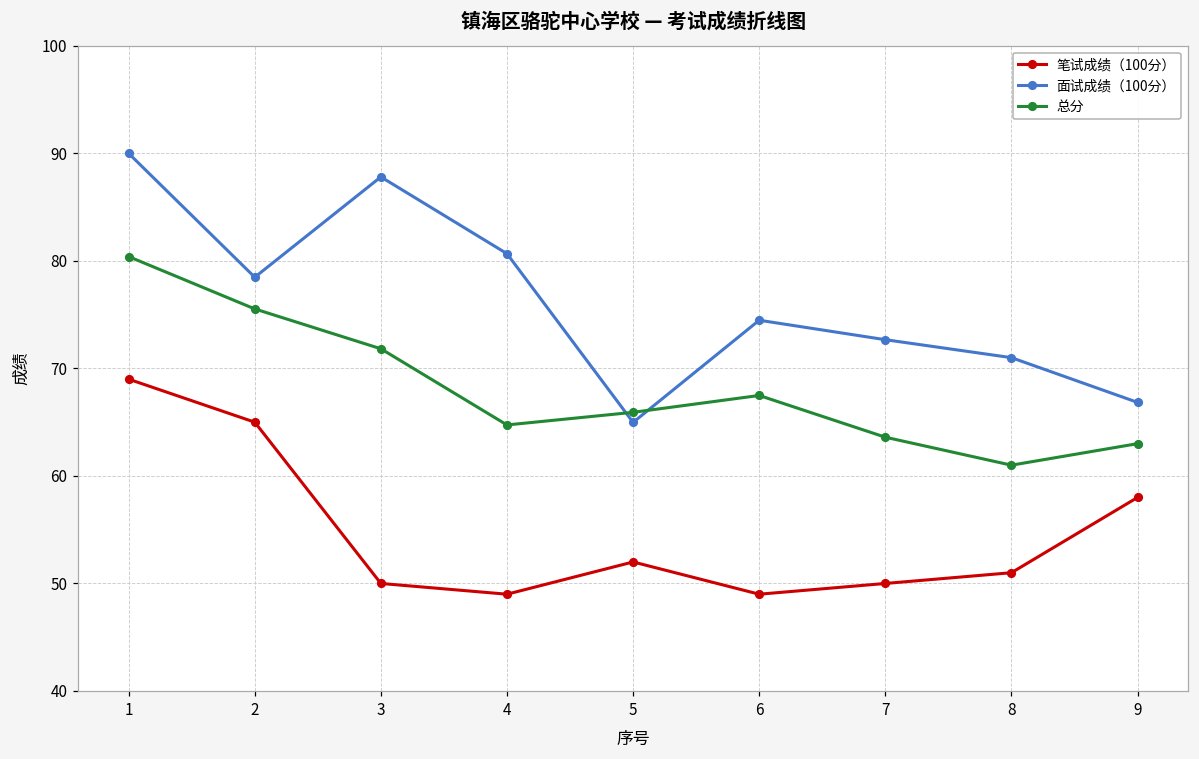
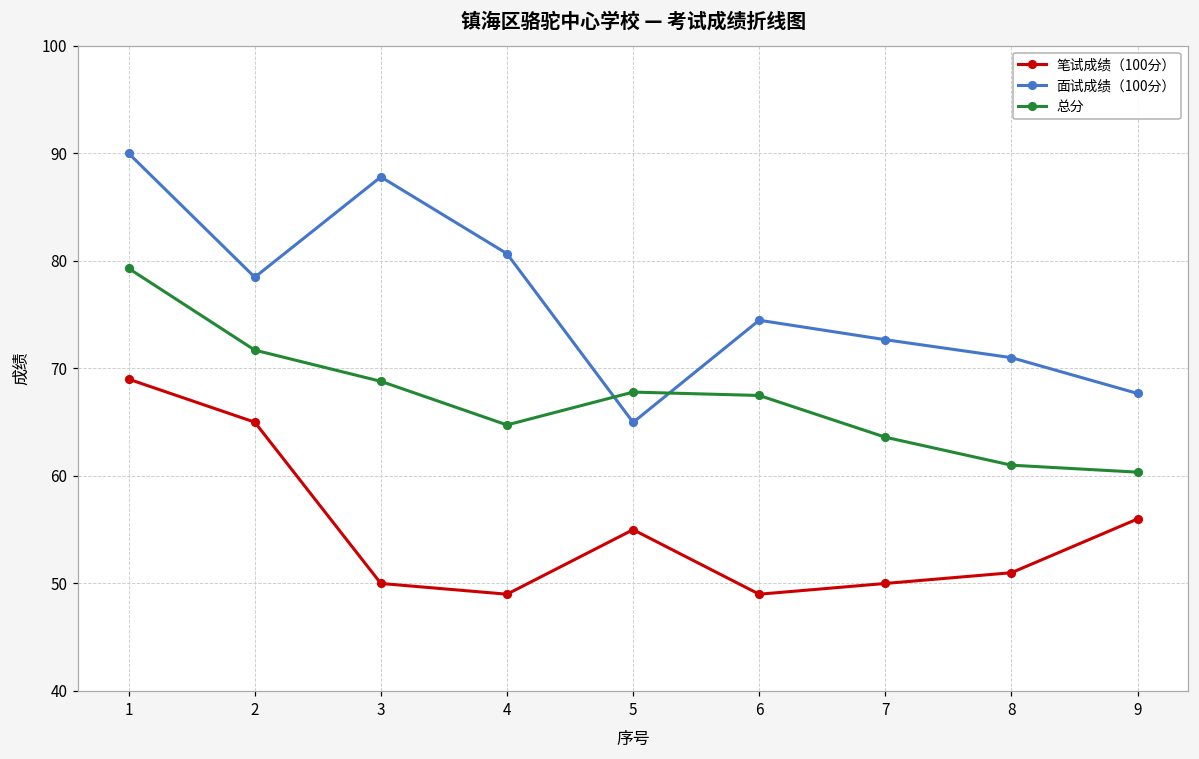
总分, 1: 80 -> 79
总分, 2: 76 -> 72
总分, 3: 72 -> 69
笔试成绩（100分）, 5: 52 -> 55
总分, 5: 66 -> 68
笔试成绩（100分）, 9: 58 -> 56
面试成绩（100分）, 9: 67 -> 68
总分, 9: 63 -> 60
